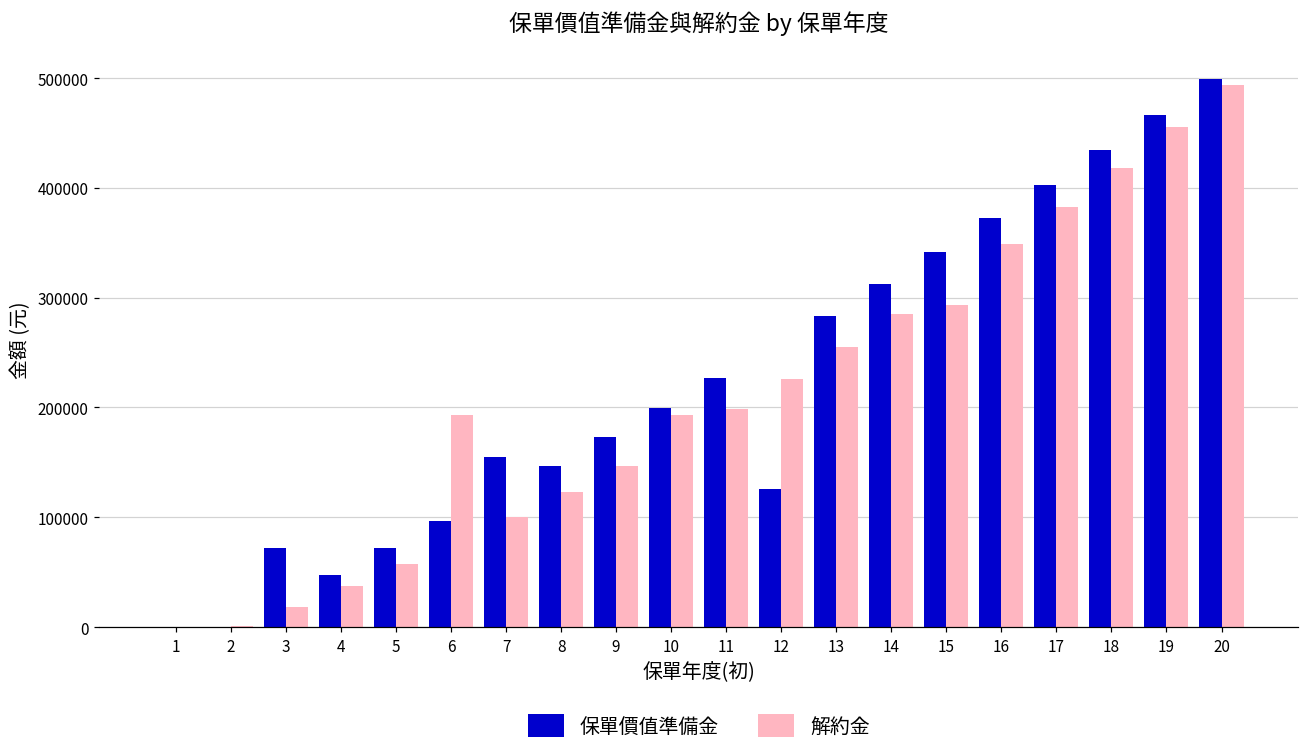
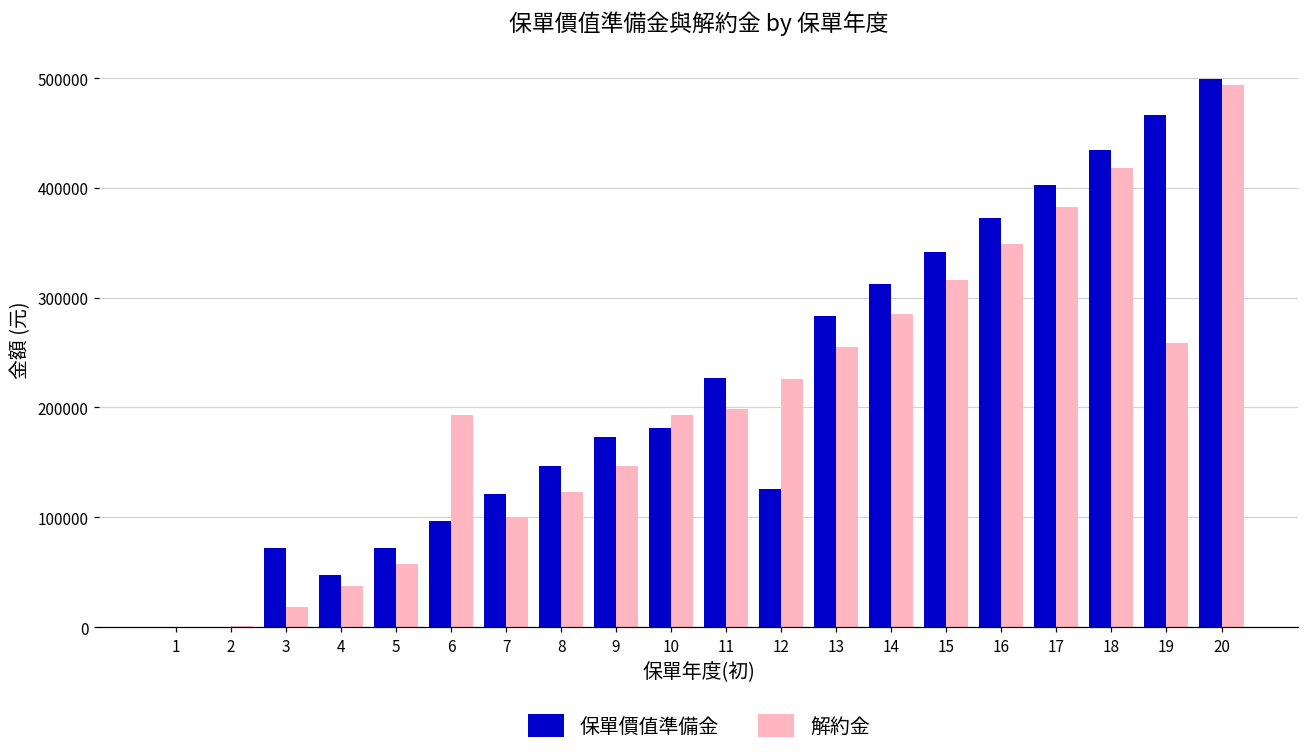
保單價值準備金, 7: 150000 -> 120000
保單價值準備金, 10: 200000 -> 180000
解約金, 15: 290000 -> 320000
解約金, 19: 460000 -> 260000
